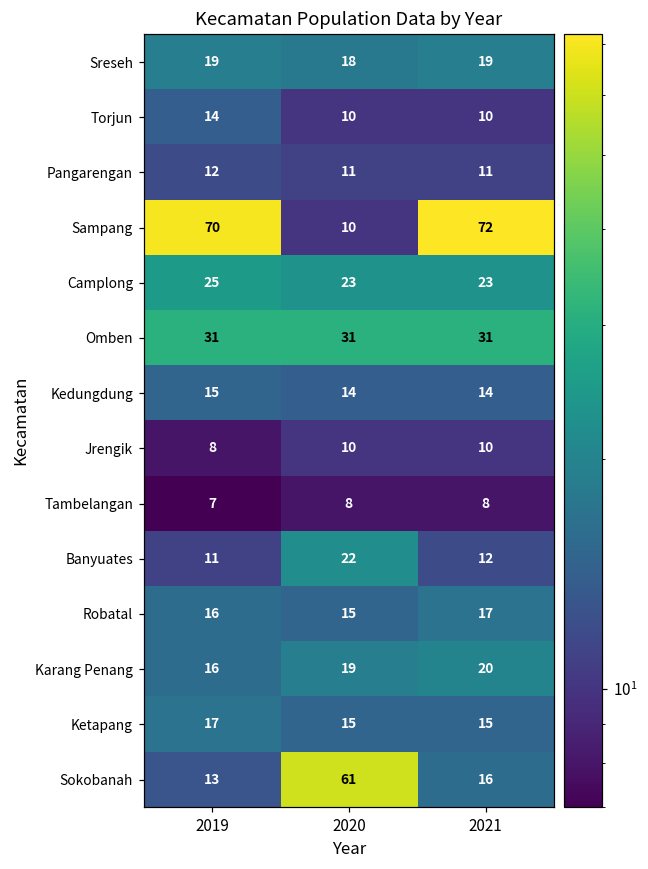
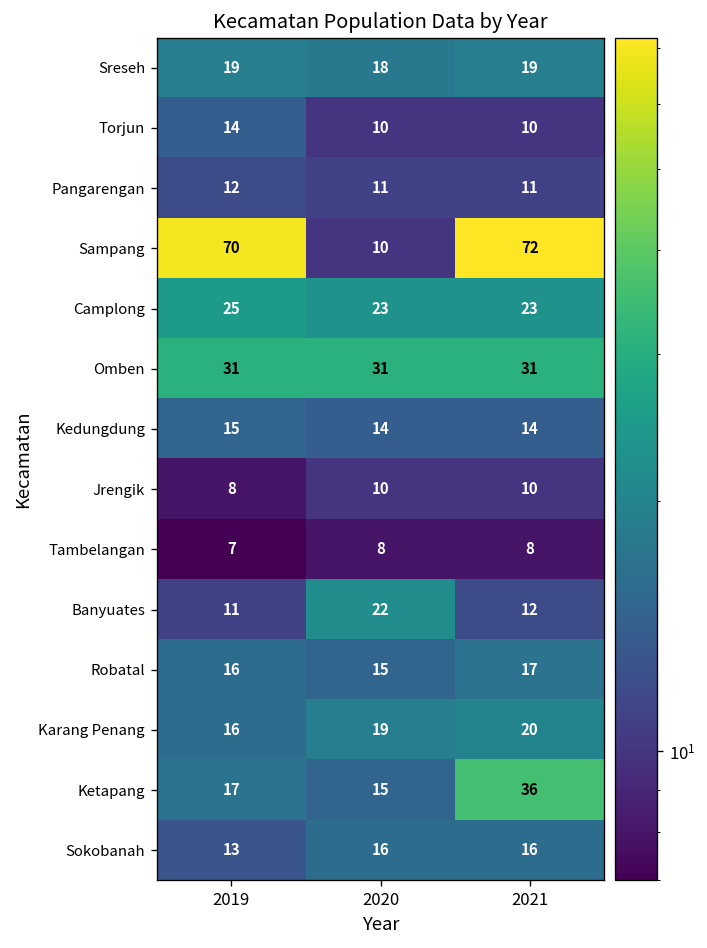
Ketapang, 2021: 15 -> 36
Sokobanah, 2020: 61 -> 16
